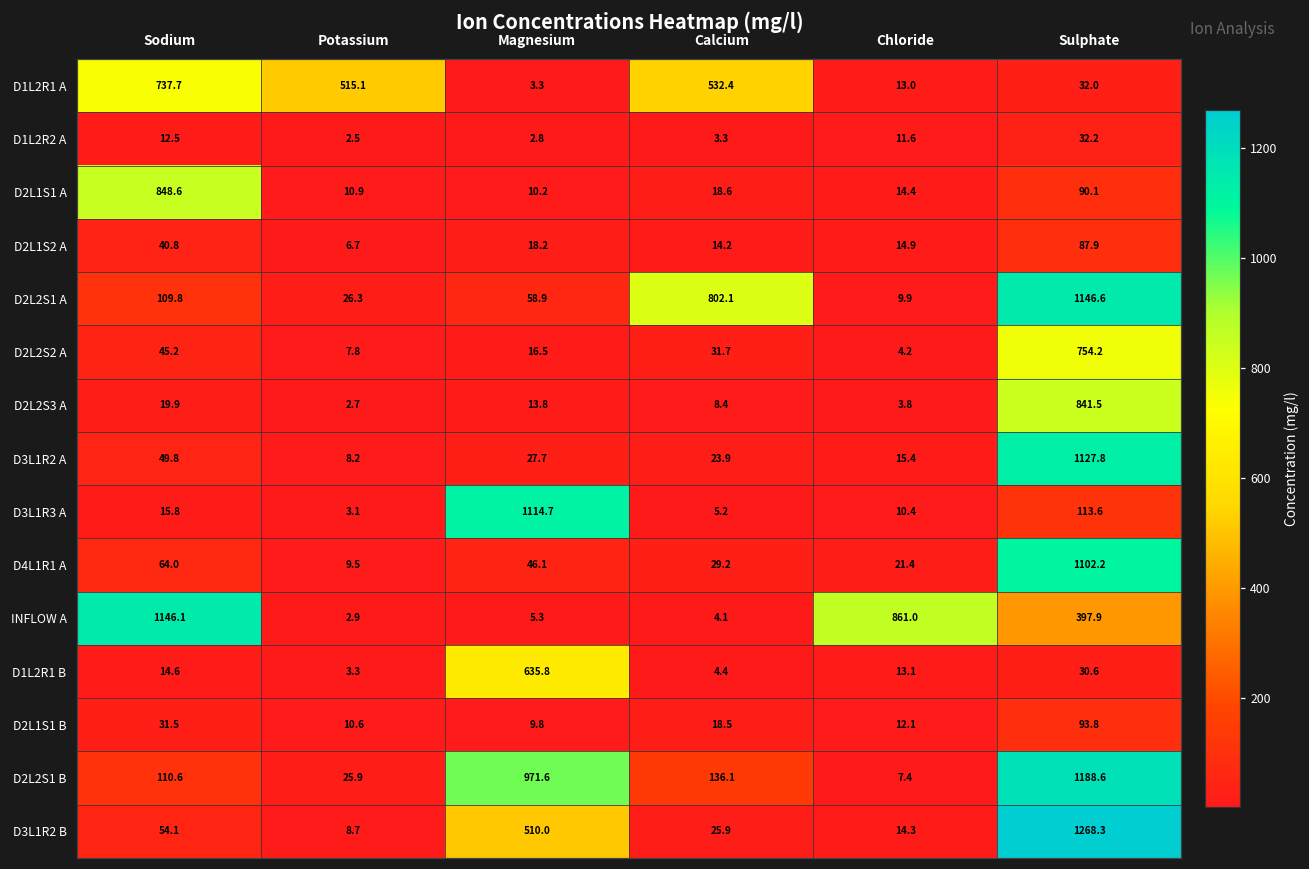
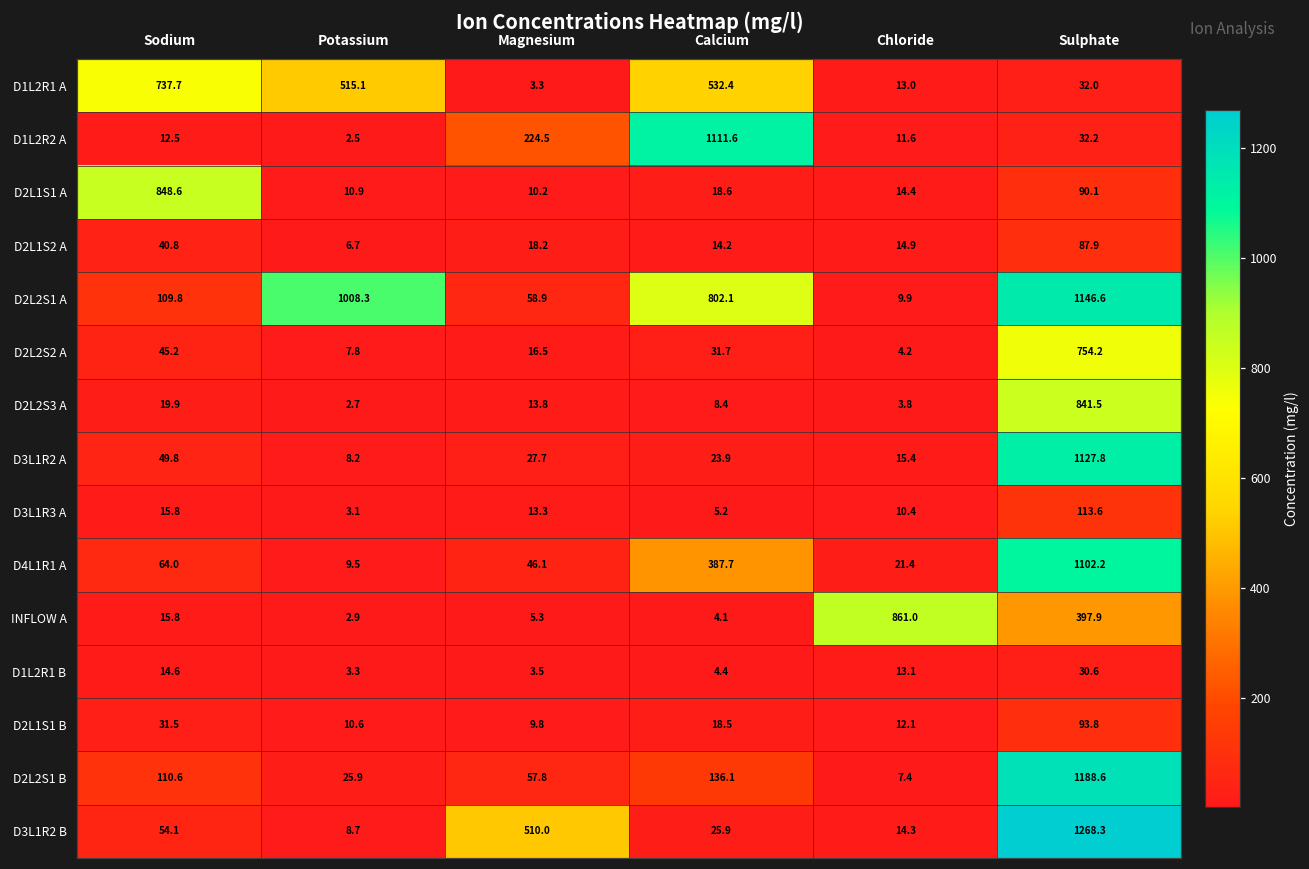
D1L2R2 A, Magnesium: 2.8 -> 224.5
D1L2R2 A, Calcium: 3.3 -> 1111.6
D2L2S1 A, Potassium: 26.3 -> 1008.3
D3L1R3 A, Magnesium: 1114.7 -> 13.3
D4L1R1 A, Calcium: 29.2 -> 387.7
INFLOW A, Sodium: 1146.1 -> 15.8
D1L2R1 B, Magnesium: 635.8 -> 3.5
D2L2S1 B, Magnesium: 971.6 -> 57.8
